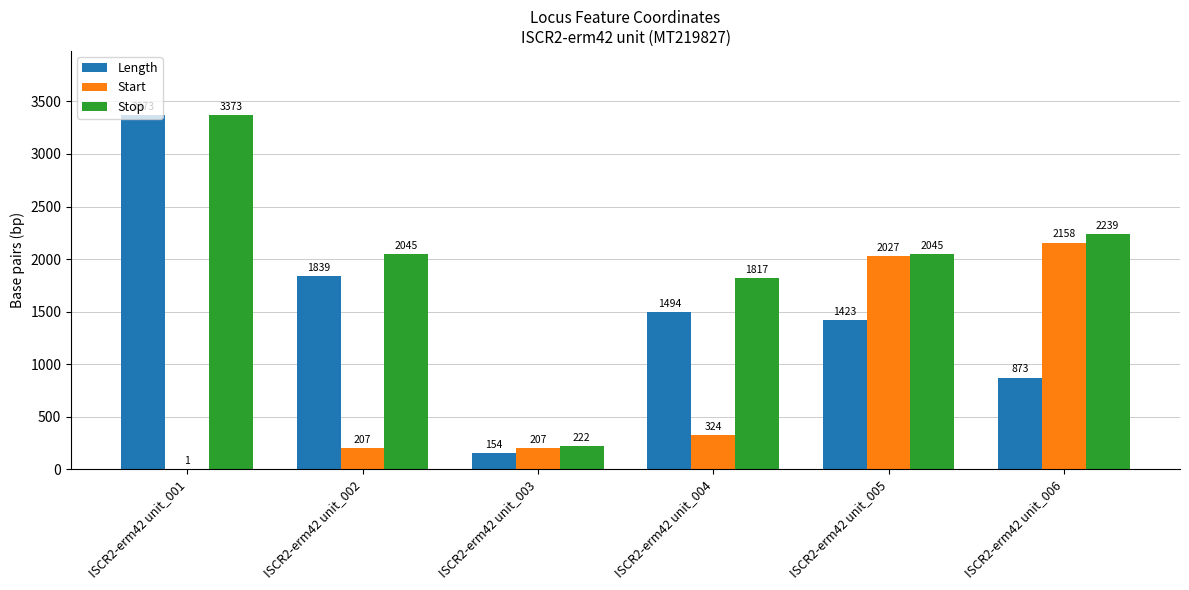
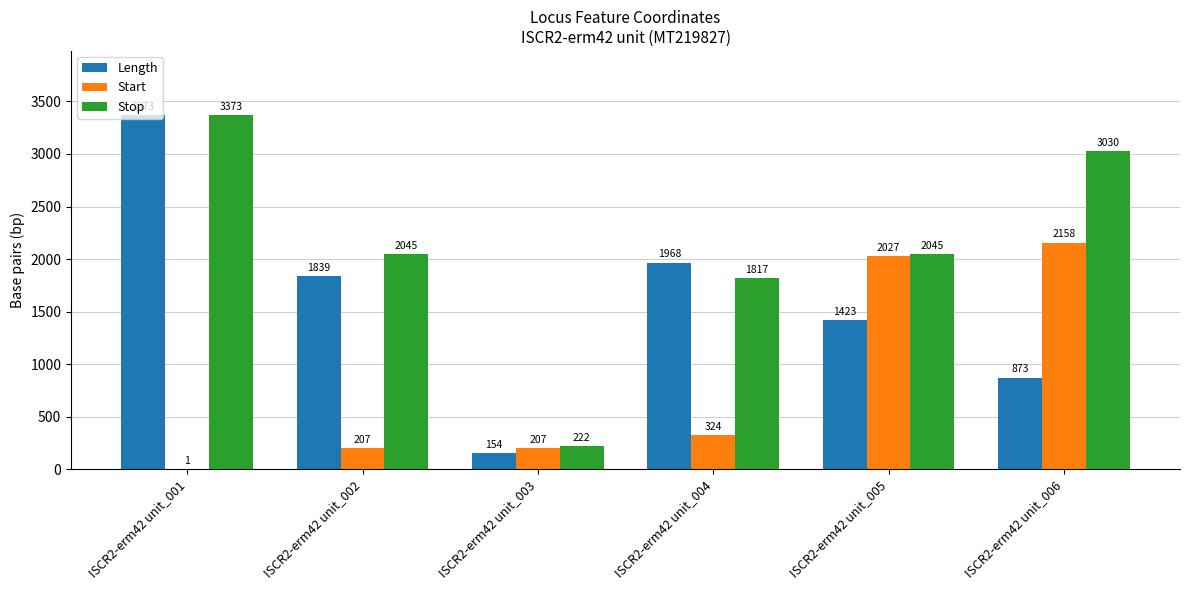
Length, ISCR2-erm42 unit_004: 1494 -> 1968
Stop, ISCR2-erm42 unit_006: 2239 -> 3030
